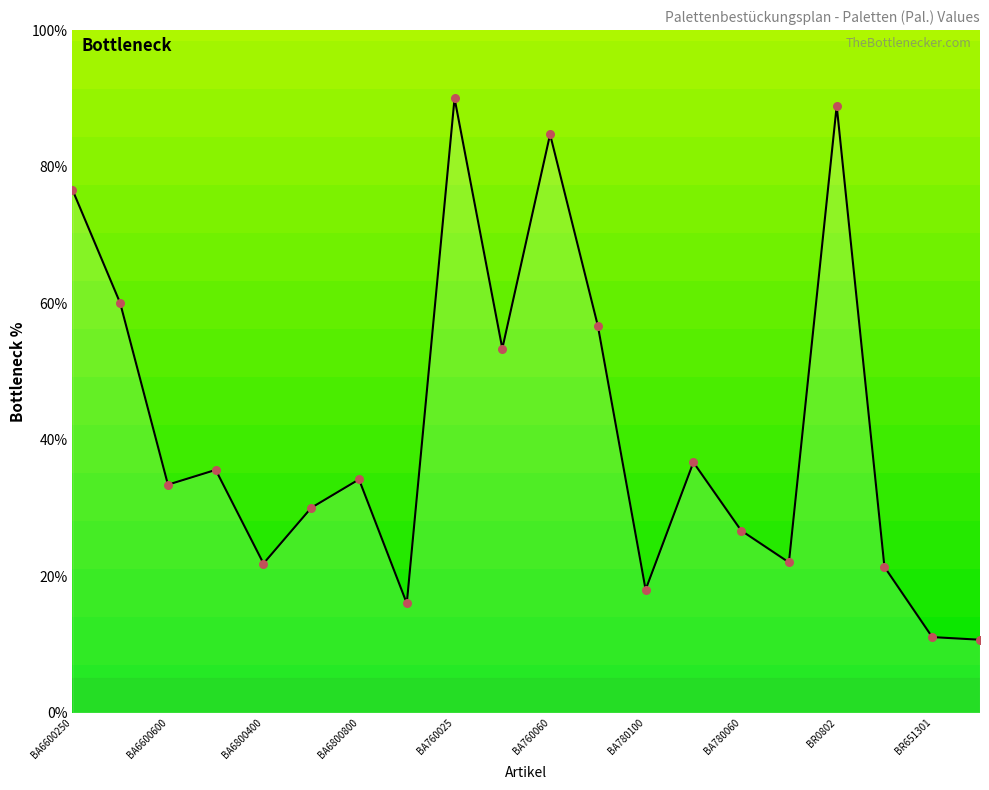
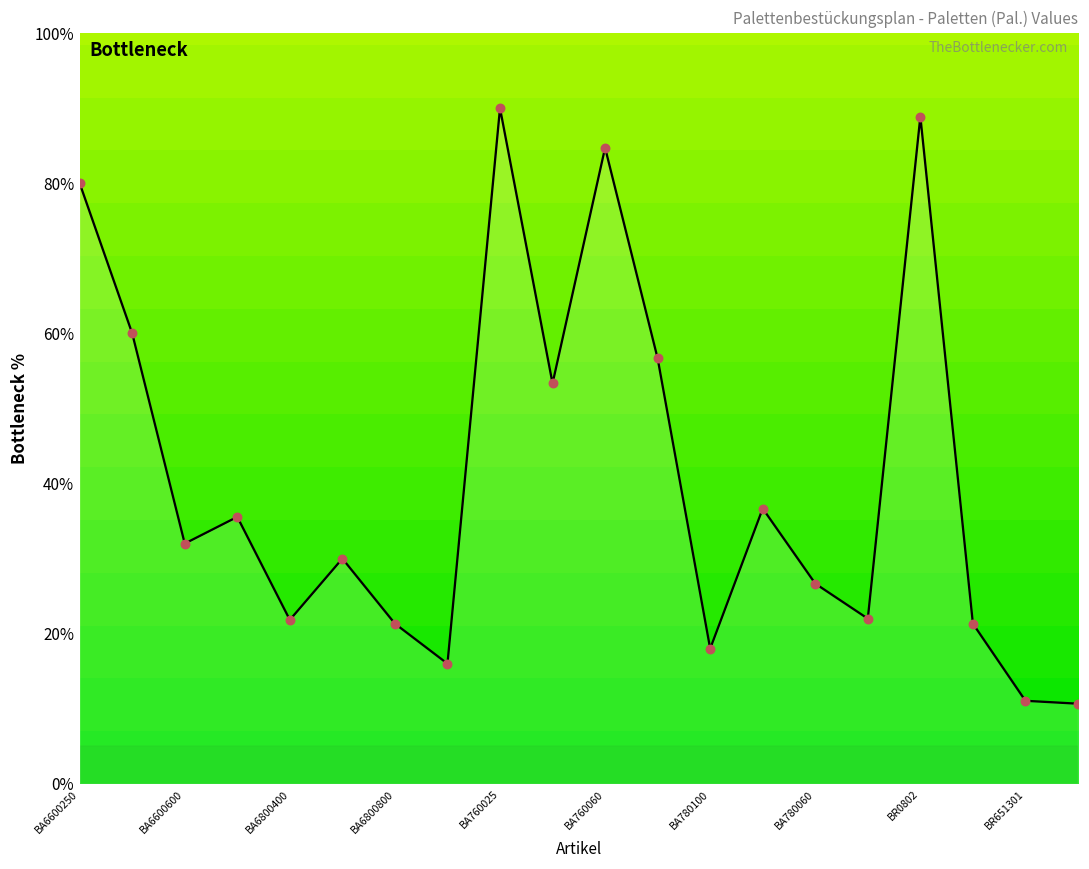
BA6600250: 77% -> 80%
BA6600600: 33% -> 32%
BA6800800: 34% -> 21%
